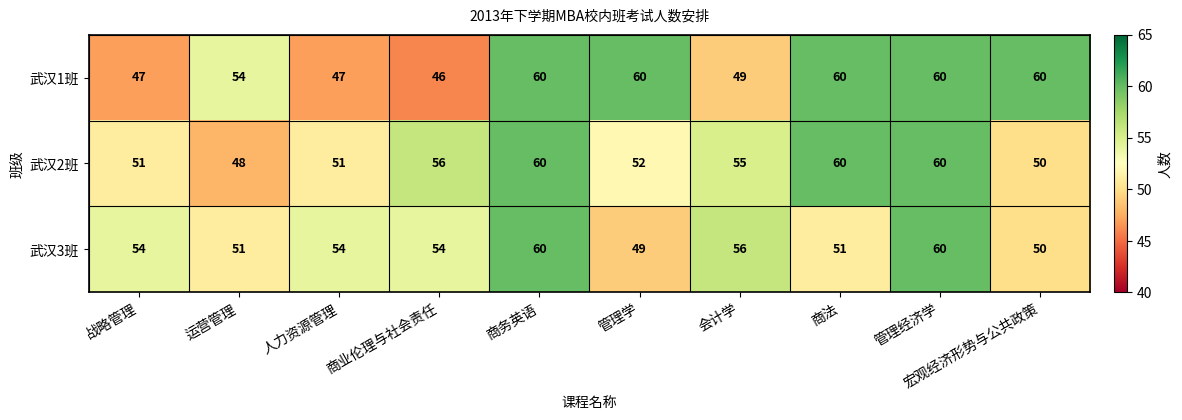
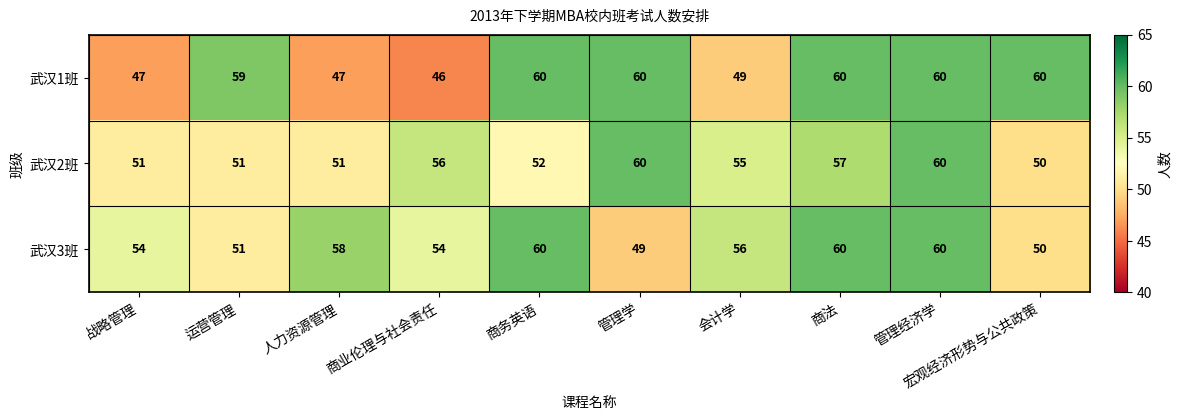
武汉1班, 运营管理: 54 -> 59
武汉2班, 运营管理: 48 -> 51
武汉2班, 商务英语: 60 -> 52
武汉2班, 管理学: 52 -> 60
武汉2班, 商法: 60 -> 57
武汉3班, 人力资源管理: 54 -> 58
武汉3班, 商法: 51 -> 60
